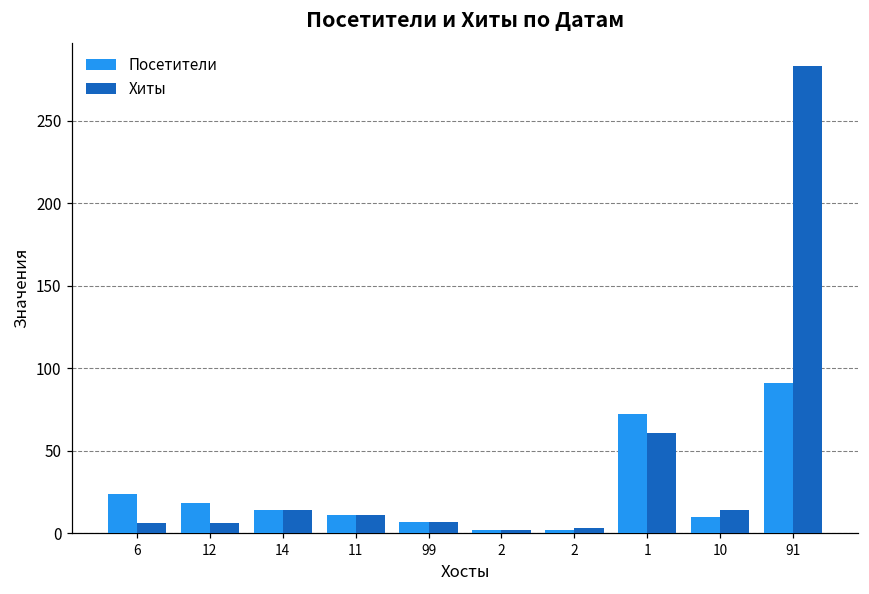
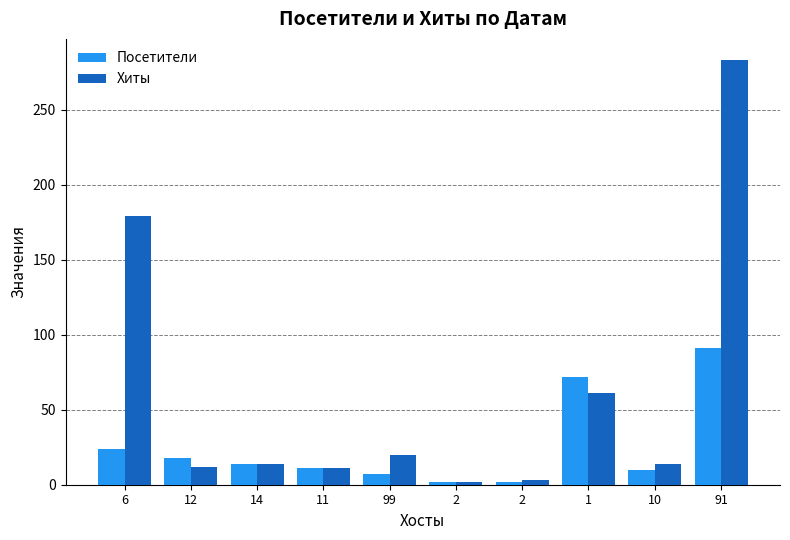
Хиты, 6: 6 -> 179
Хиты, 12: 6 -> 12
Хиты, 99: 7 -> 20
